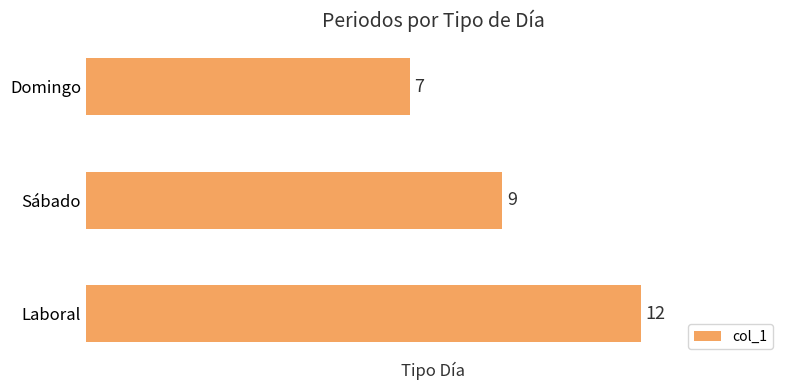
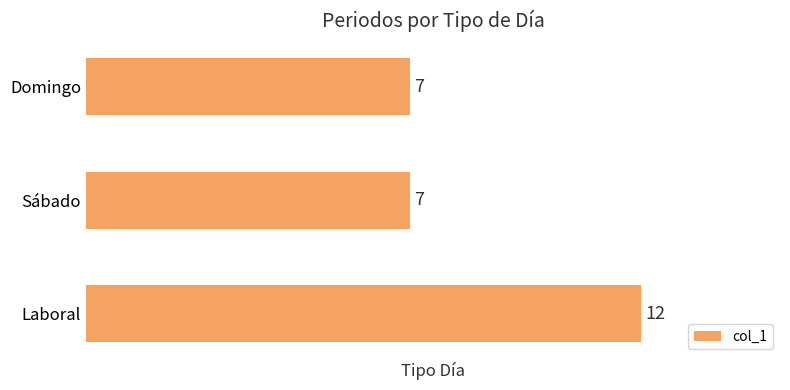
Sábado: 9 -> 7
